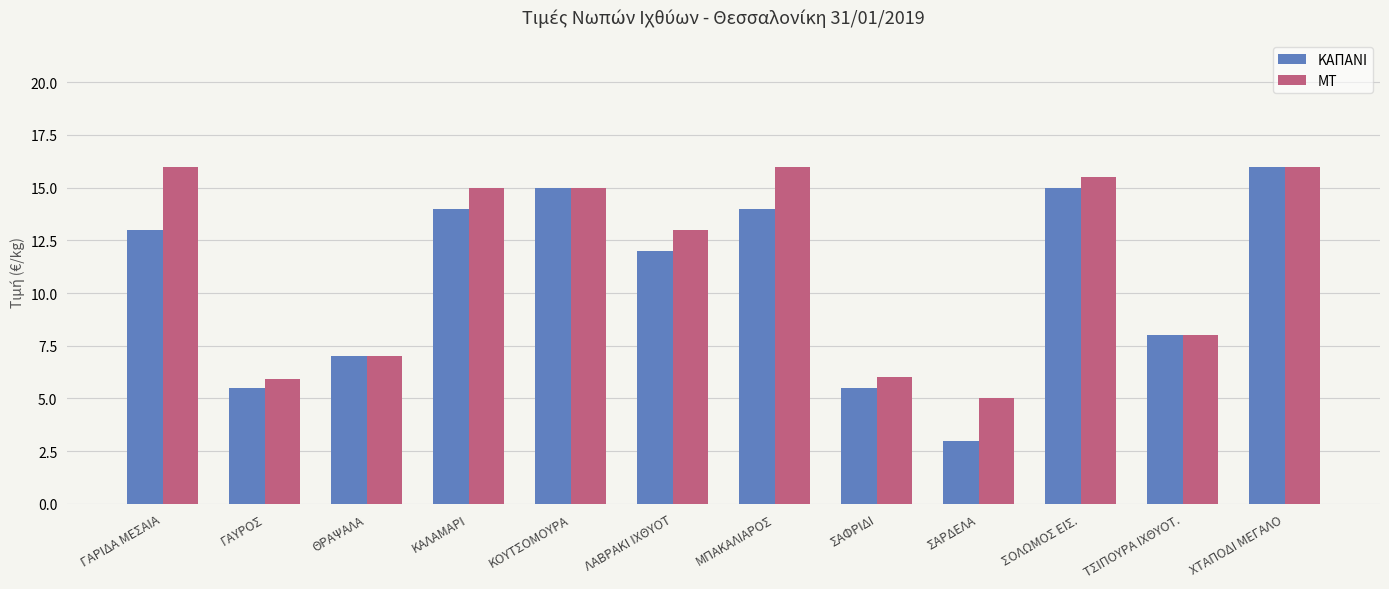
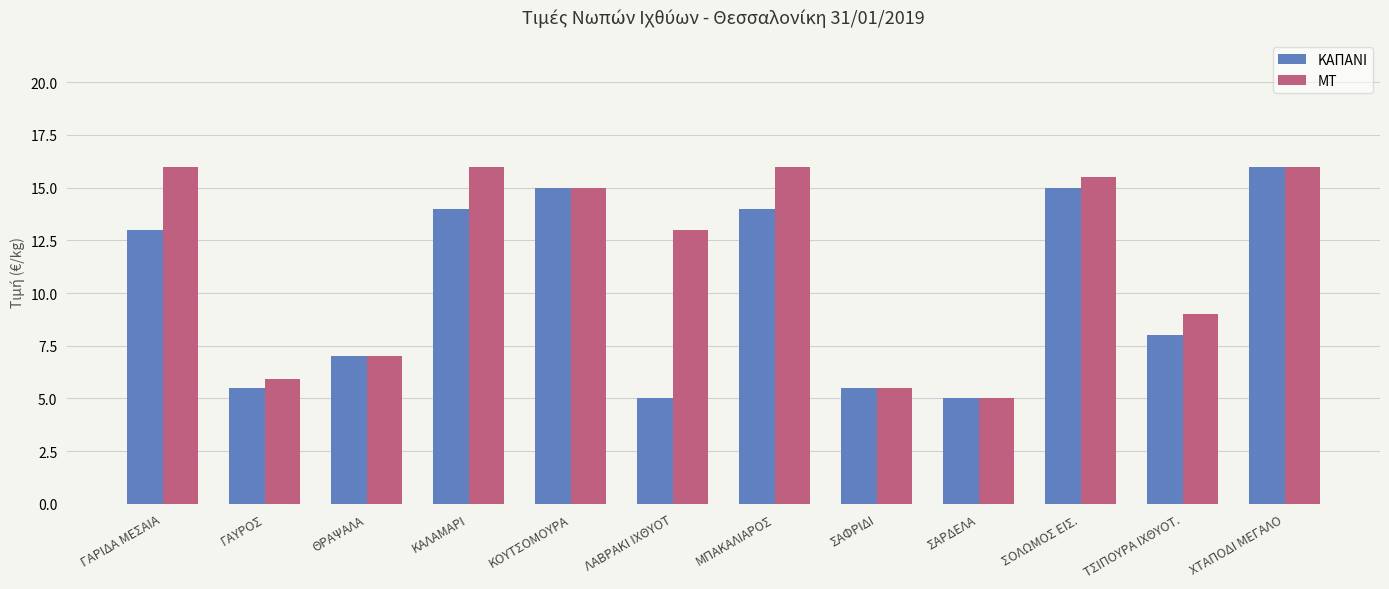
ΜΤ, ΚΑΛΑΜΑΡΙ: 15 -> 16
ΚΑΠΑΝΙ, ΛΑΒΡΑΚΙ ΙΧΘΥΟΤ: 12 -> 5
ΜΤ, ΣΑΦΡΙΔΙ: 6.0 -> 5.5
ΚΑΠΑΝΙ, ΣΑΡΔΕΛΑ: 3 -> 5
ΜΤ, ΤΣΙΠΟΥΡΑ ΙΧΘΥΟΤ.: 8 -> 9
